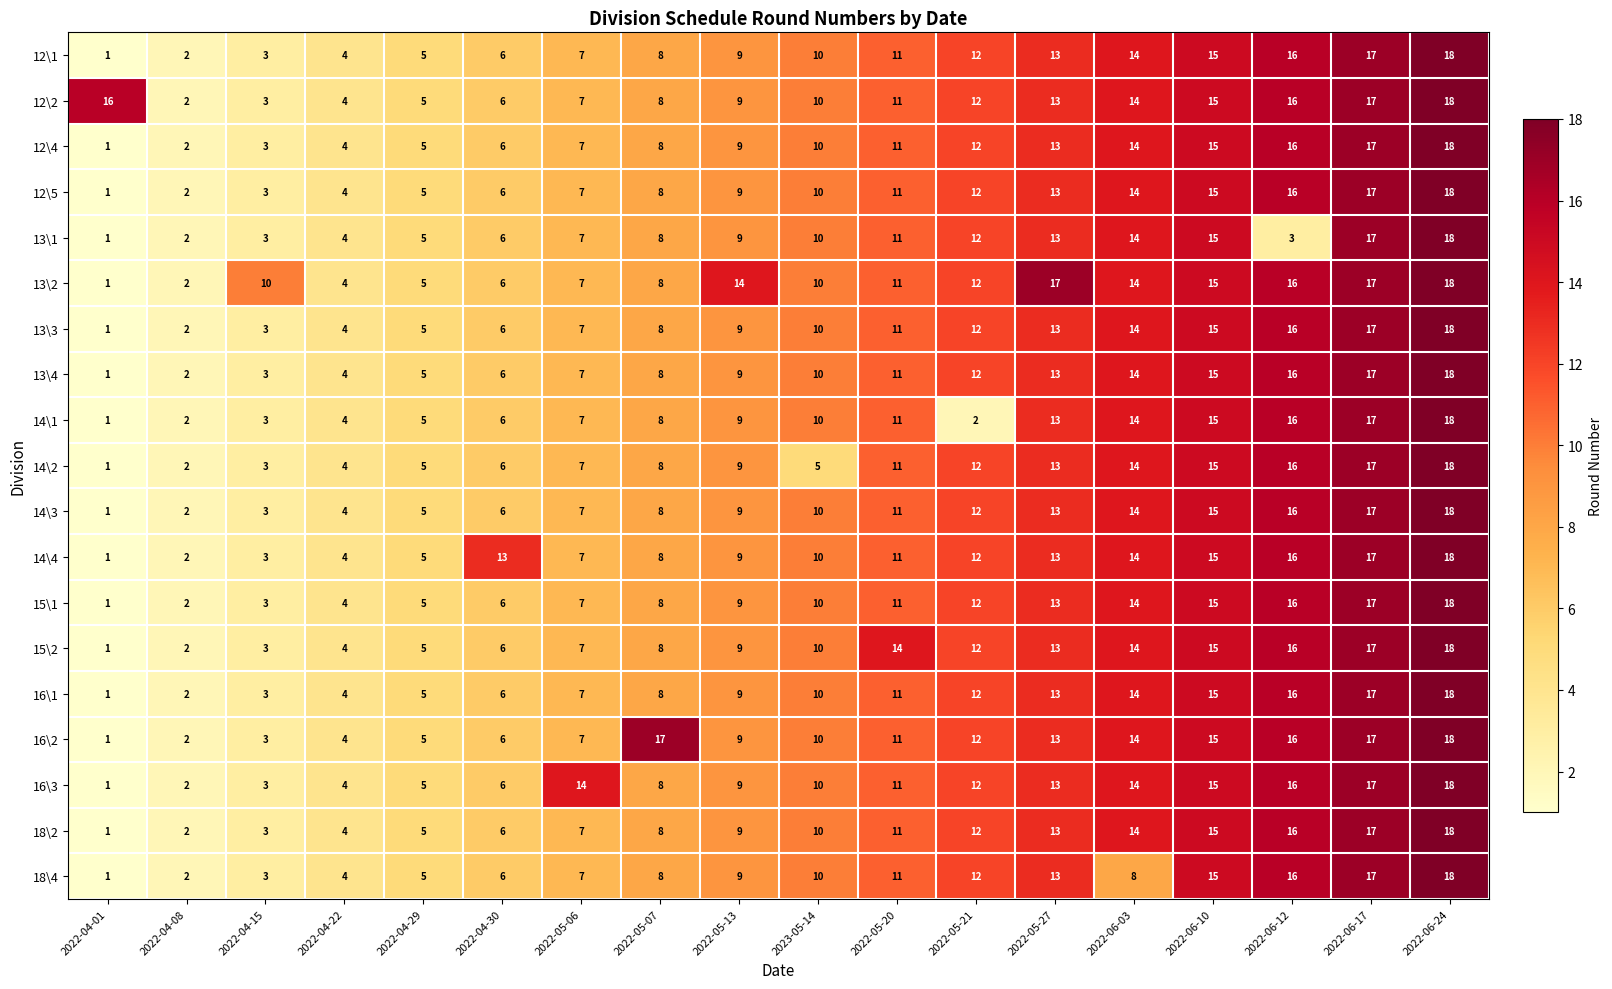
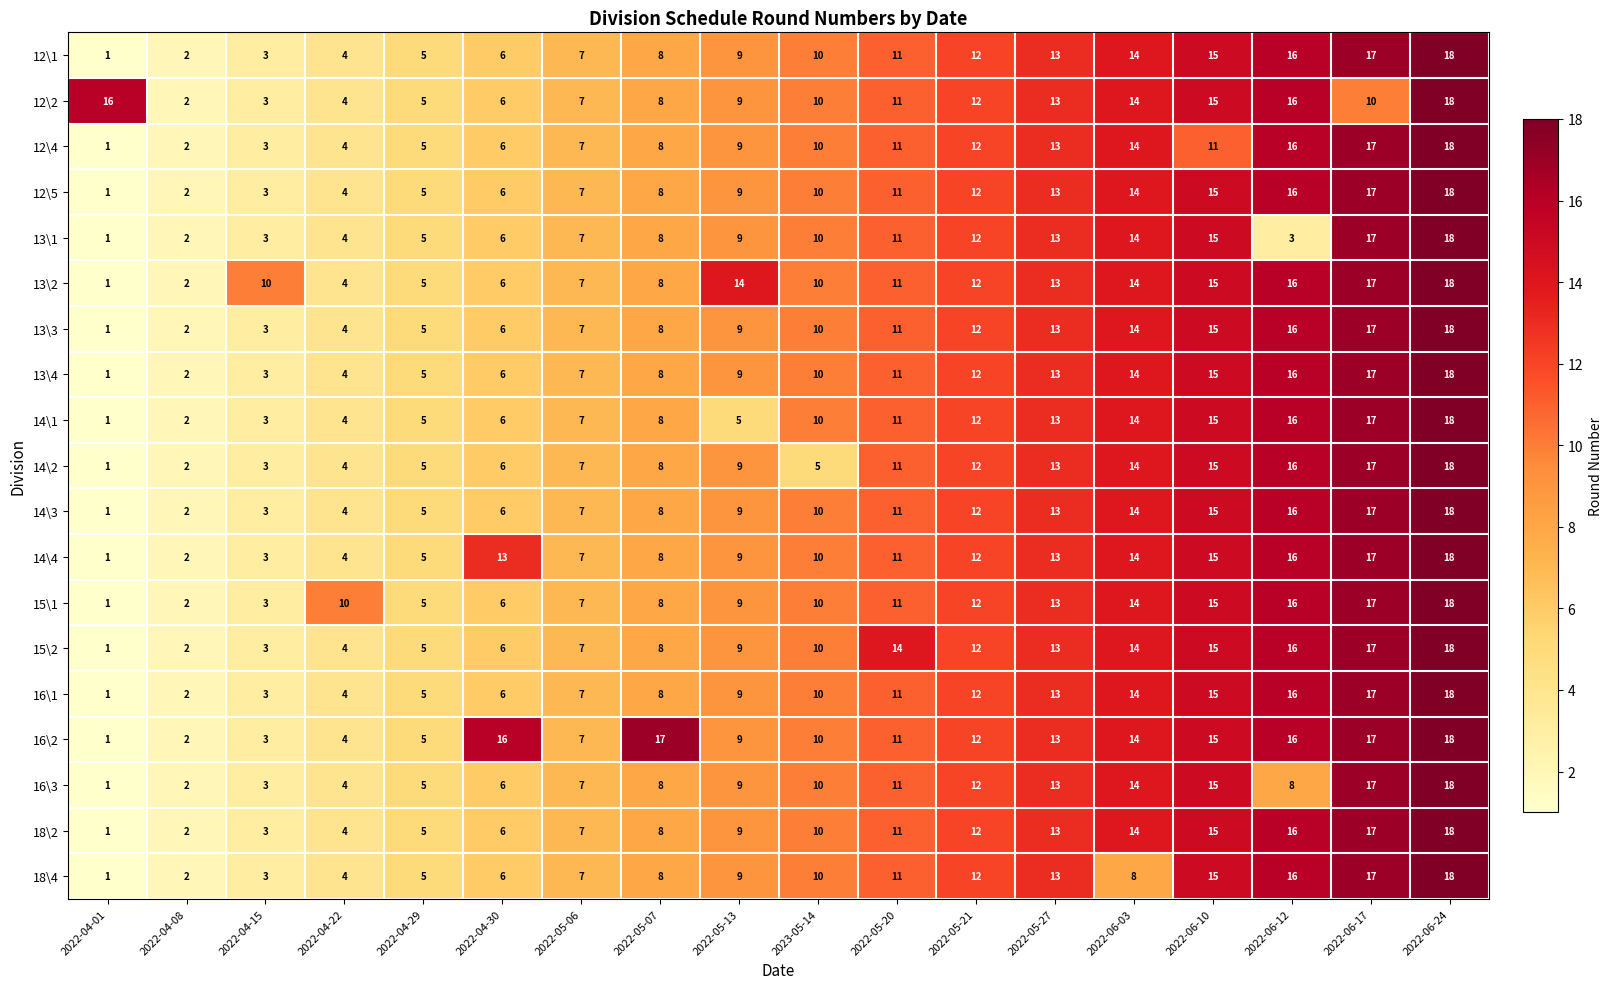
12\2, 2022-06-17: 17 -> 10
12\4, 2022-06-10: 15 -> 11
13\2, 2022-05-27: 17 -> 13
14\1, 2022-05-13: 9 -> 5
14\1, 2022-05-21: 2 -> 12
15\1, 2022-04-22: 4 -> 10
16\2, 2022-04-30: 6 -> 16
16\3, 2022-05-06: 14 -> 7
16\3, 2022-06-12: 16 -> 8
